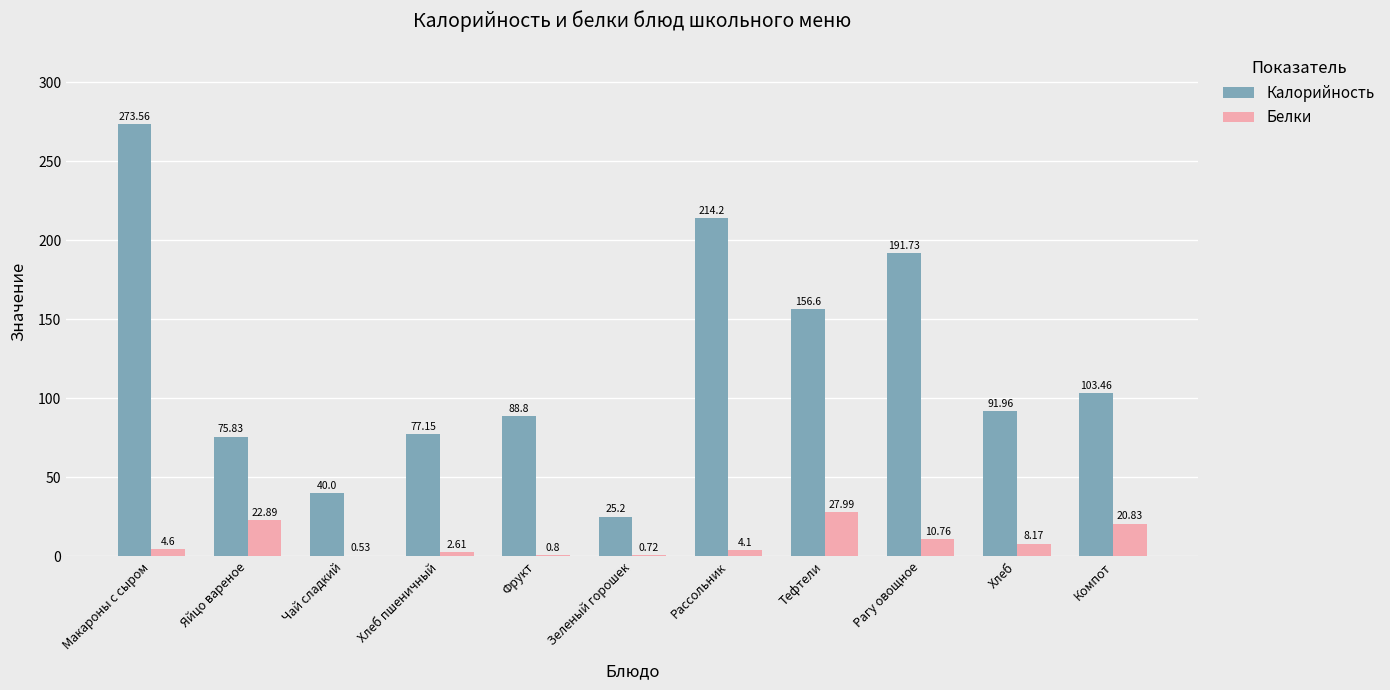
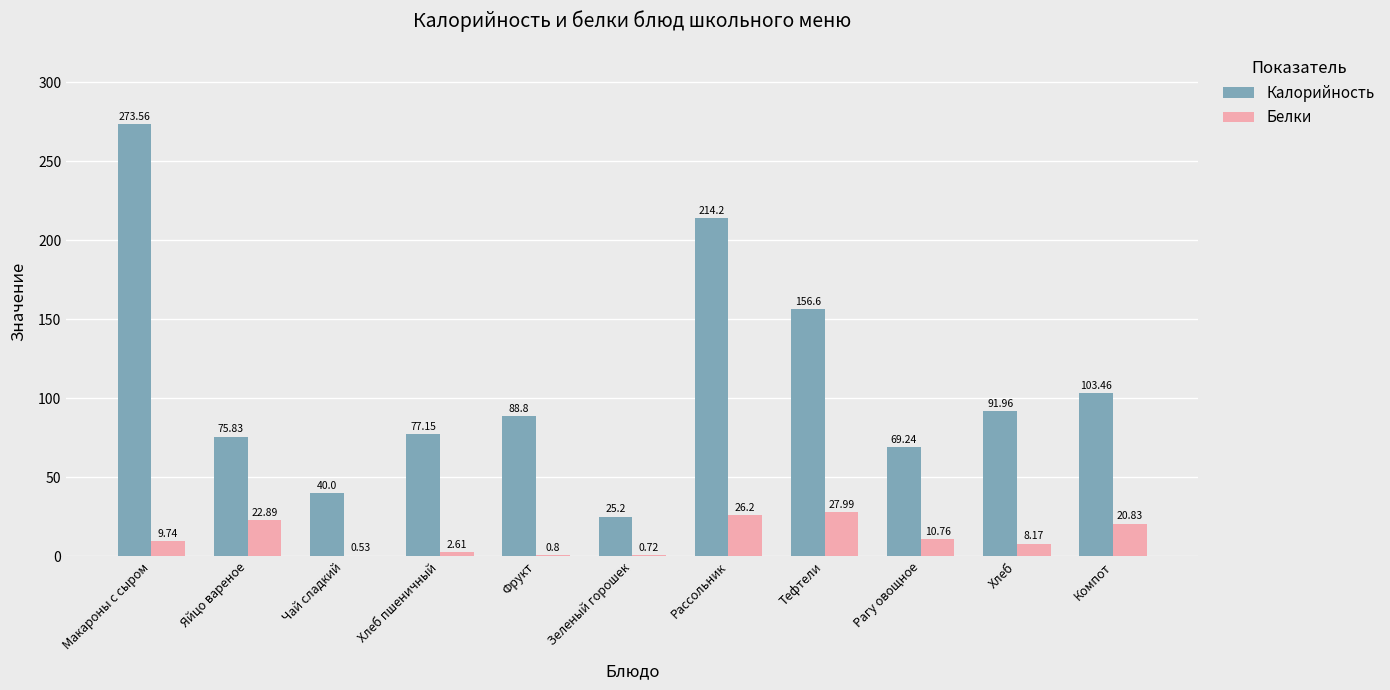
Белки, Макароны с сыром: 4.6 -> 9.74
Белки, Рассольник: 4.1 -> 26.2
Калорийность, Рагу овощное: 191.73 -> 69.24
